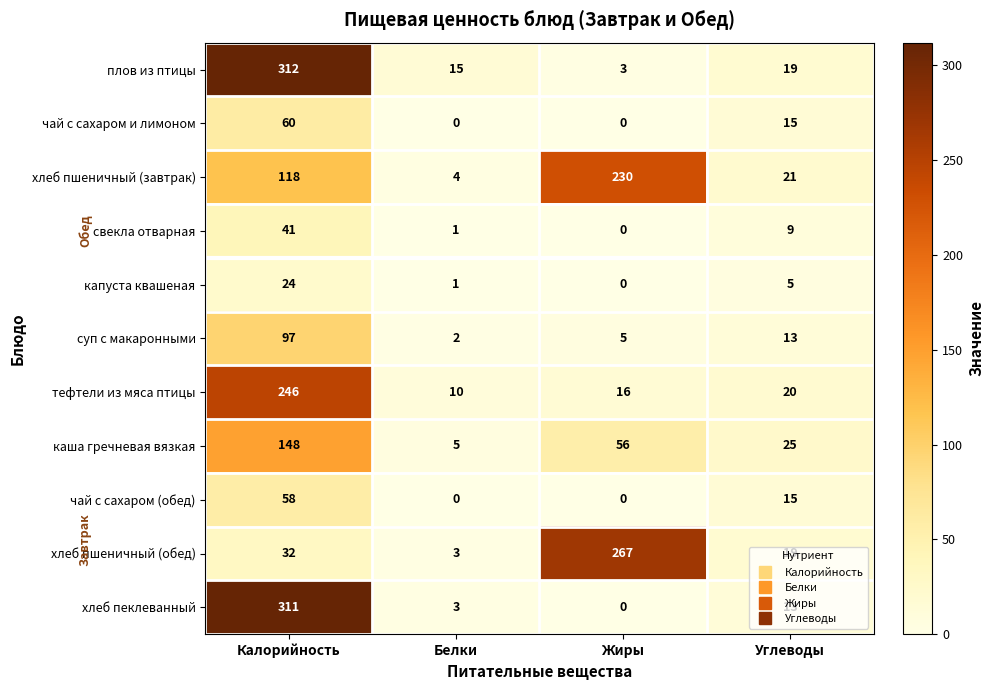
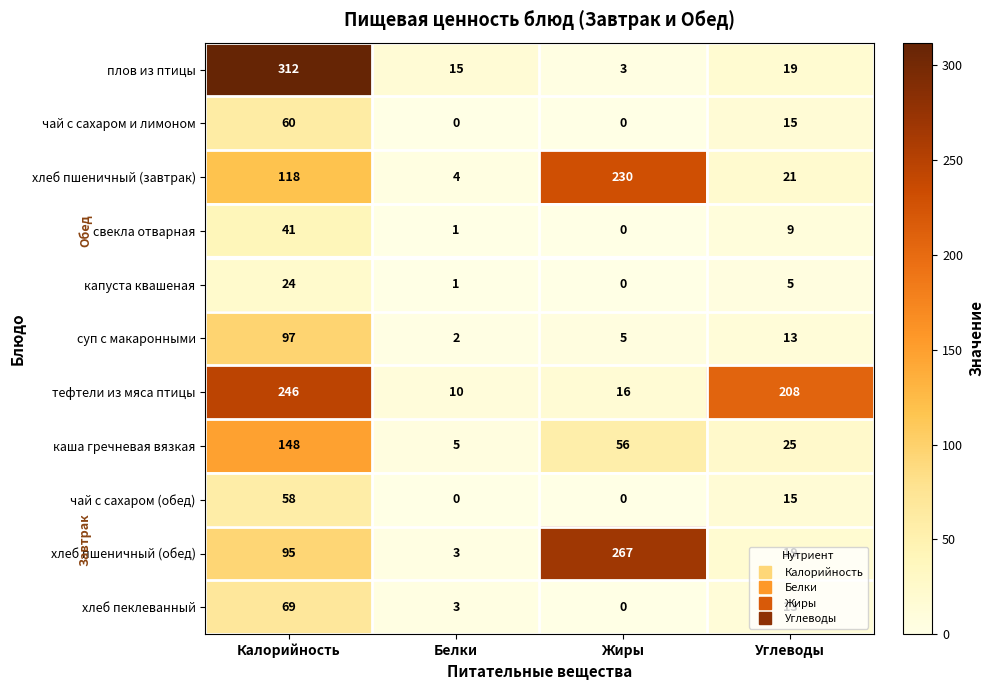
тефтели из мяса птицы, Углеводы: 20 -> 208
хлеб пшеничный (обед), Калорийность: 32 -> 95
хлеб пеклеванный, Калорийность: 311 -> 69
